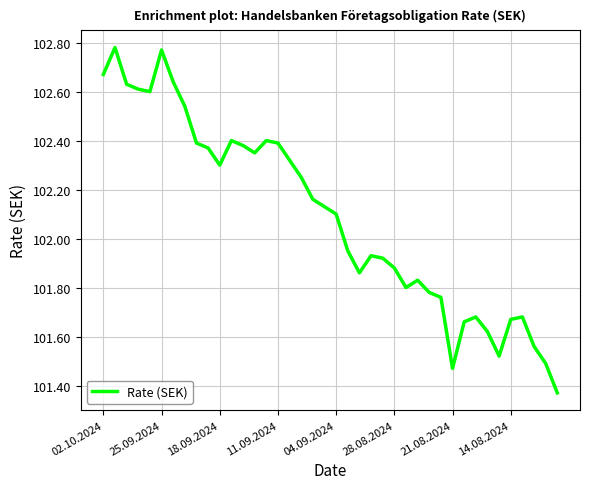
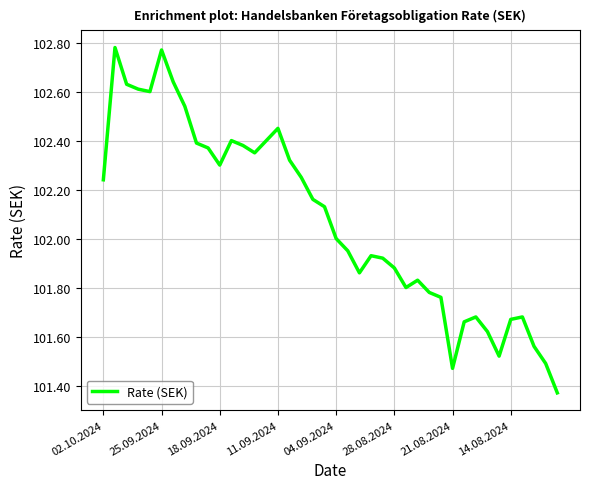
02.10.2024: 102.67 -> 102.24
11.09.2024: 102.39 -> 102.45
04.09.2024: 102.1 -> 102.0
